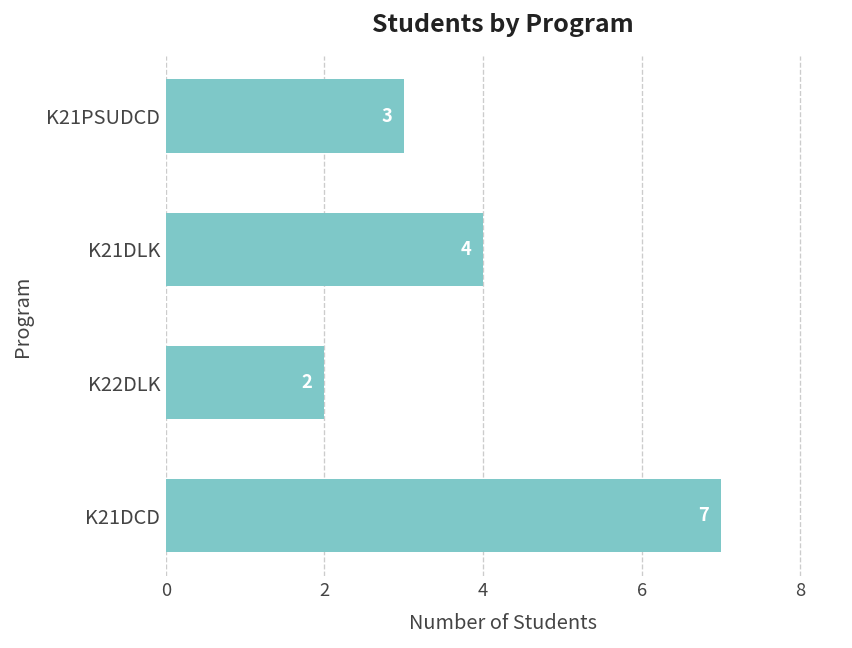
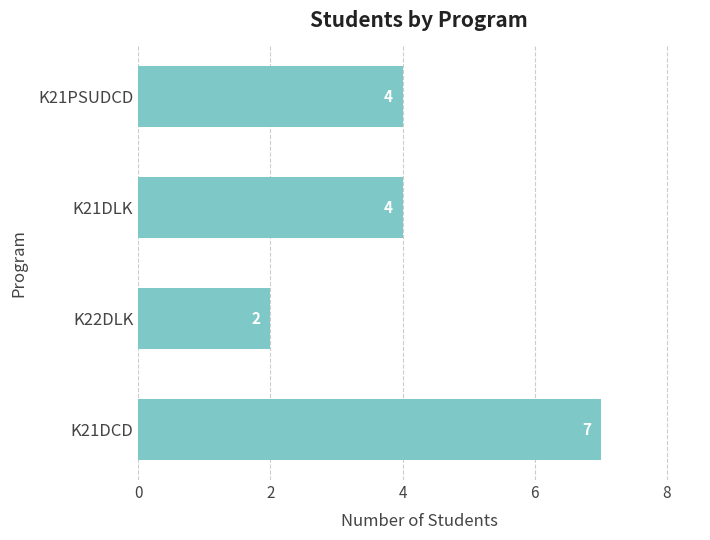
K21PSUDCD: 3 -> 4
